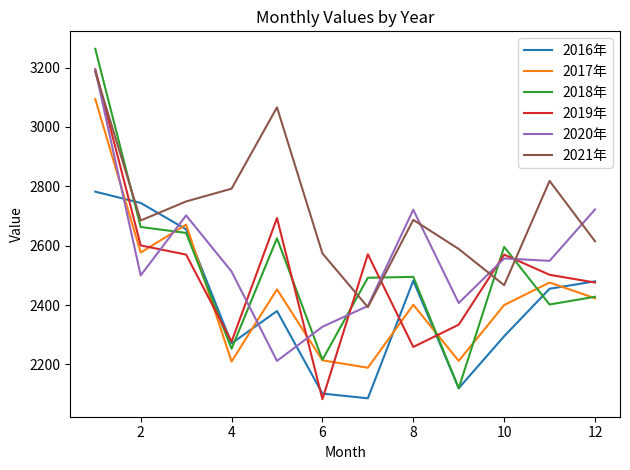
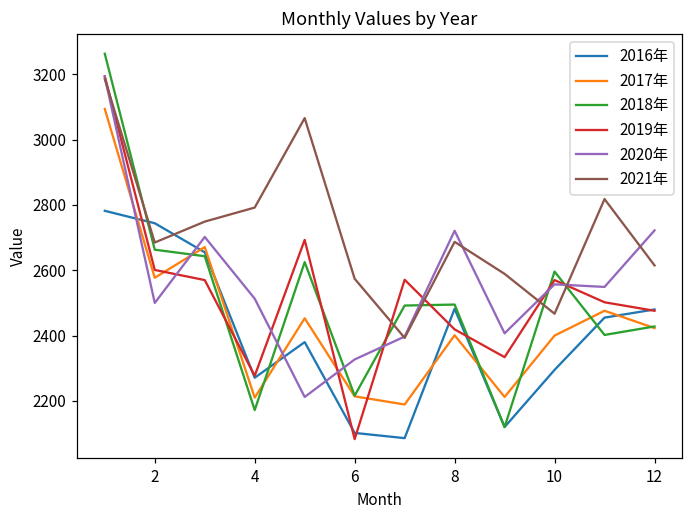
2018年, 4: 2250 -> 2170
2019年, 8: 2260 -> 2420
